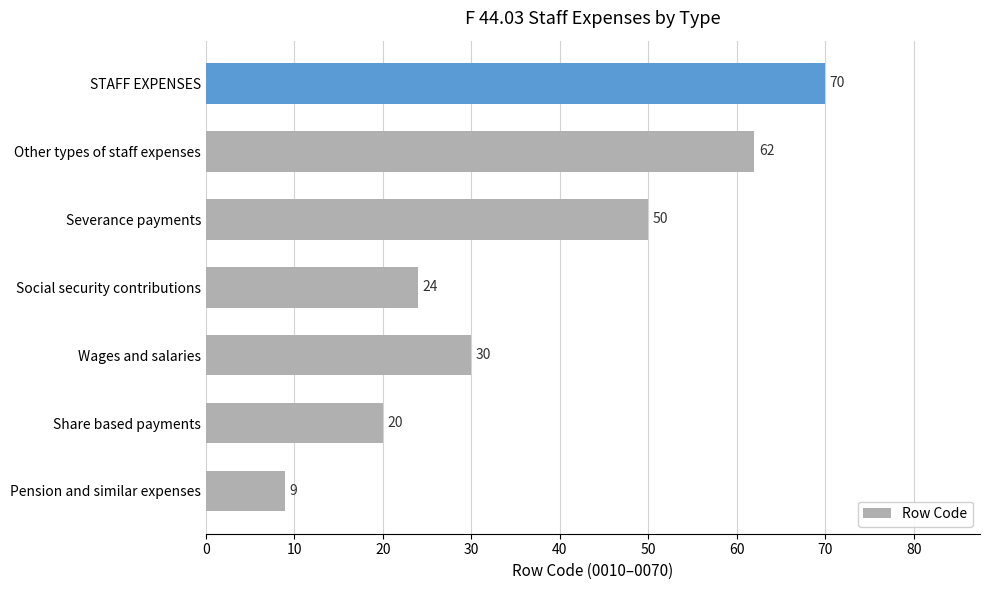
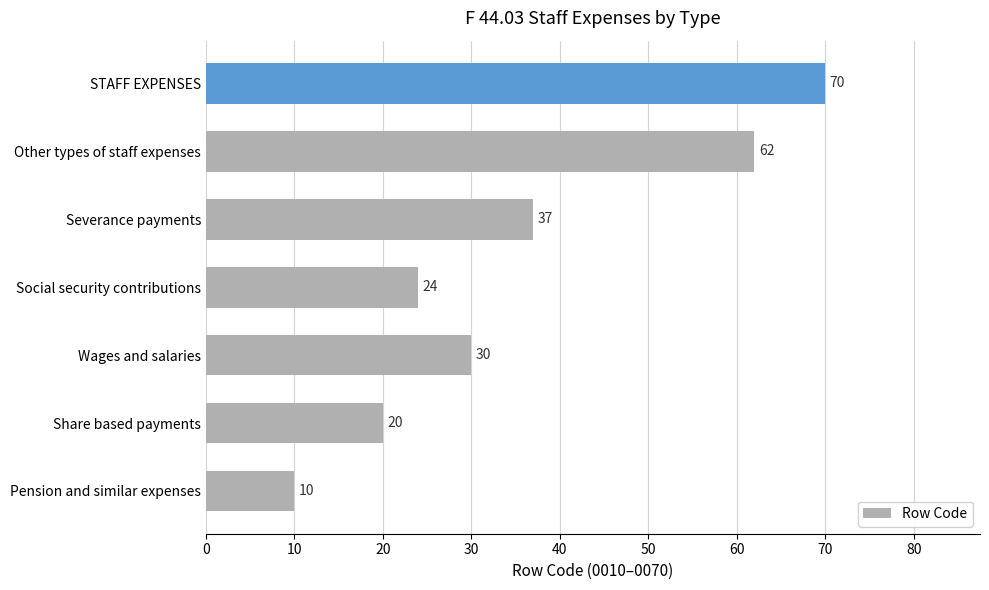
Severance payments: 50 -> 37
Pension and similar expenses: 9 -> 10
